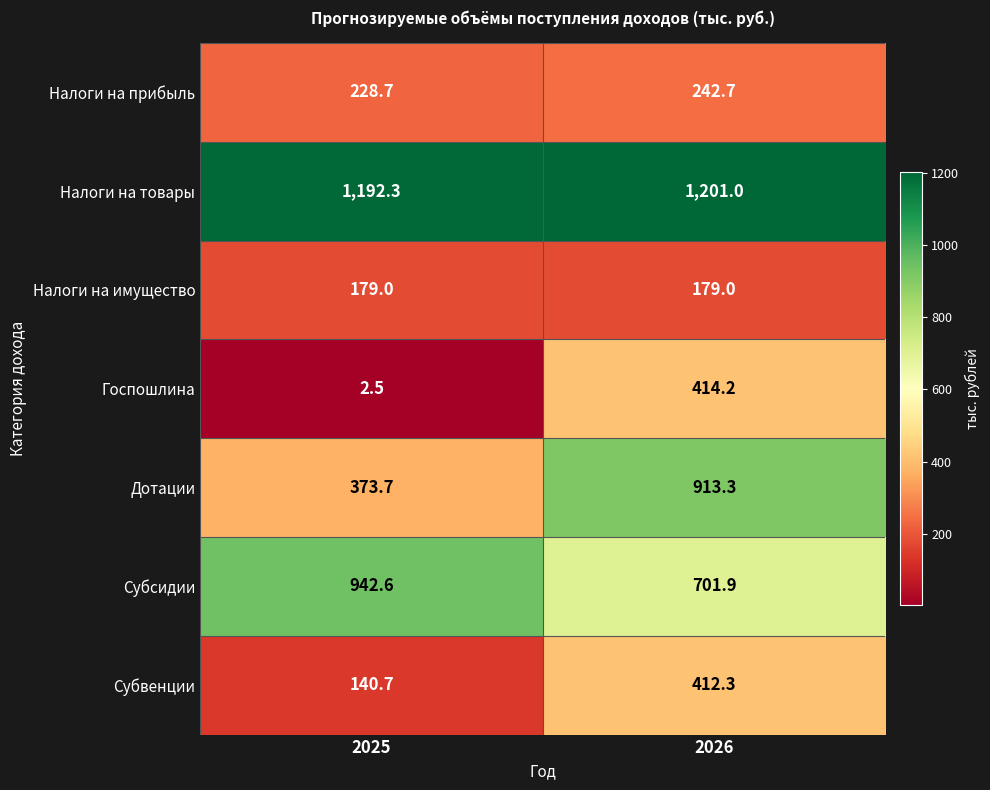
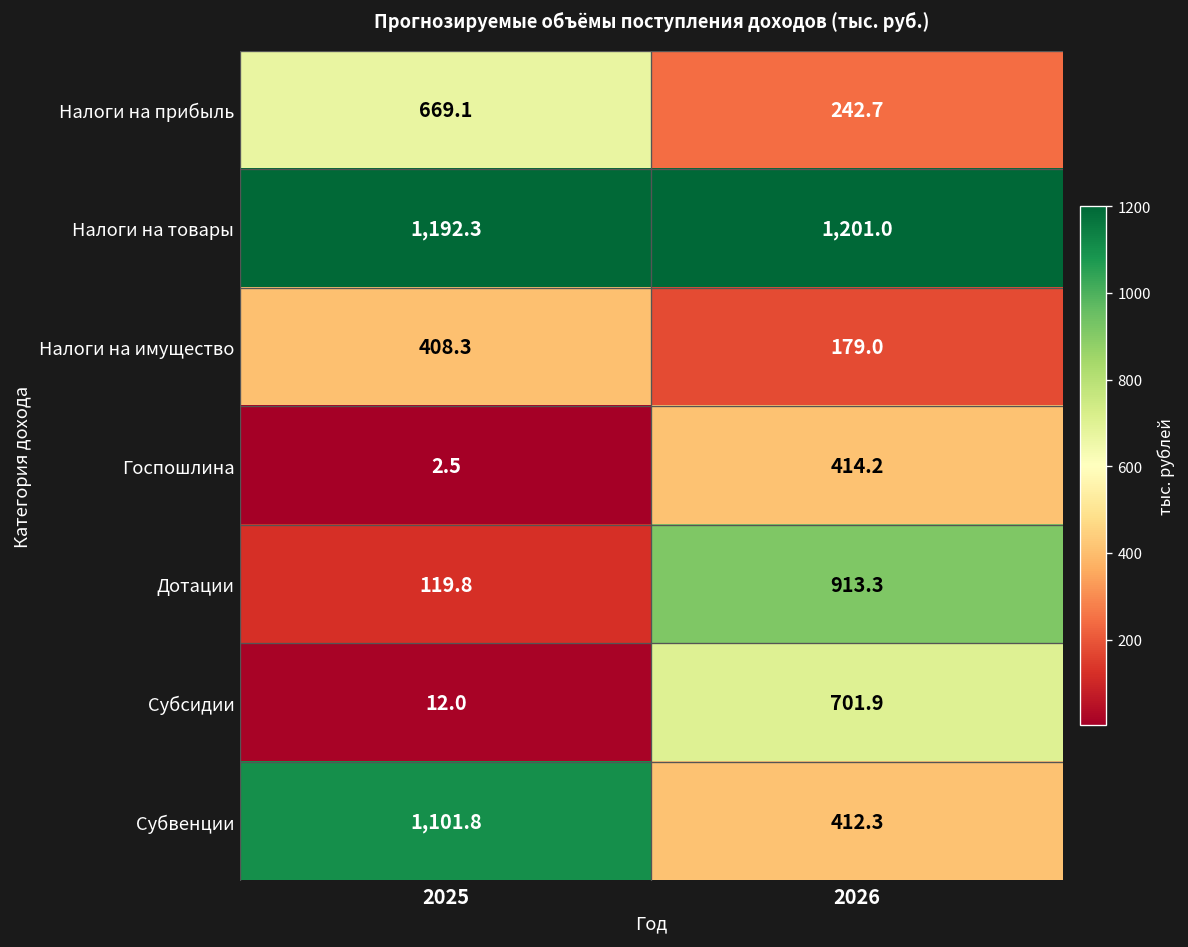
Налоги на прибыль, 2025: 228.7 -> 669.1
Налоги на имущество, 2025: 179.0 -> 408.3
Дотации, 2025: 373.7 -> 119.8
Субсидии, 2025: 942.6 -> 12.0
Субвенции, 2025: 140.7 -> 1,101.8
